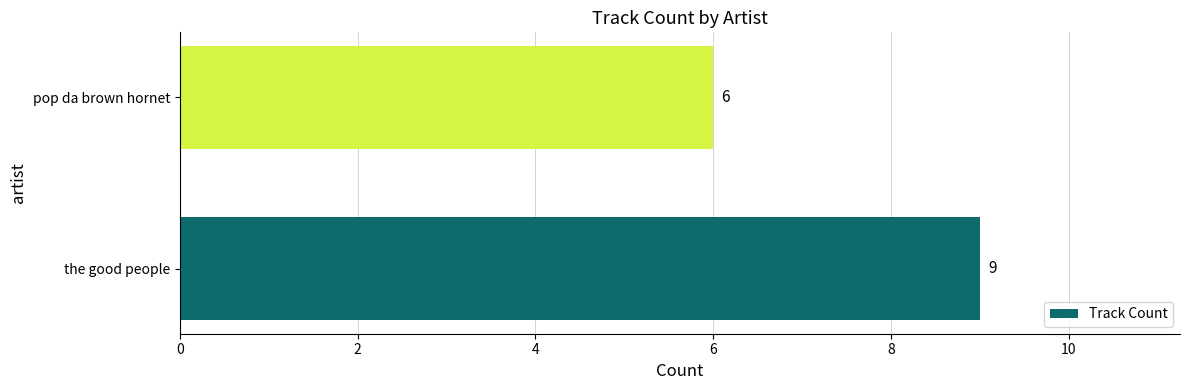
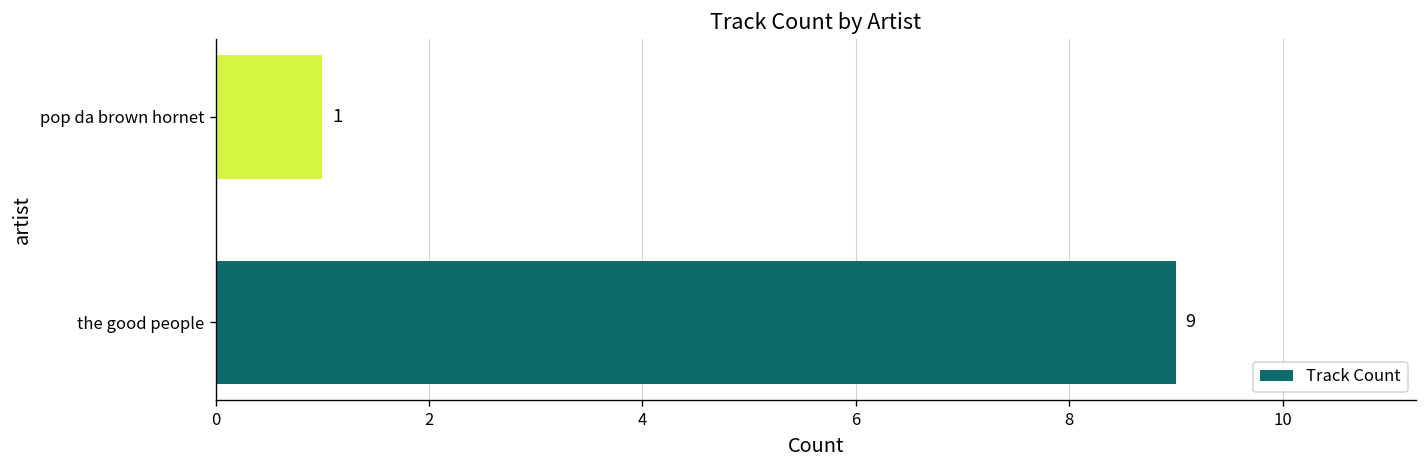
pop da brown hornet: 6 -> 1
